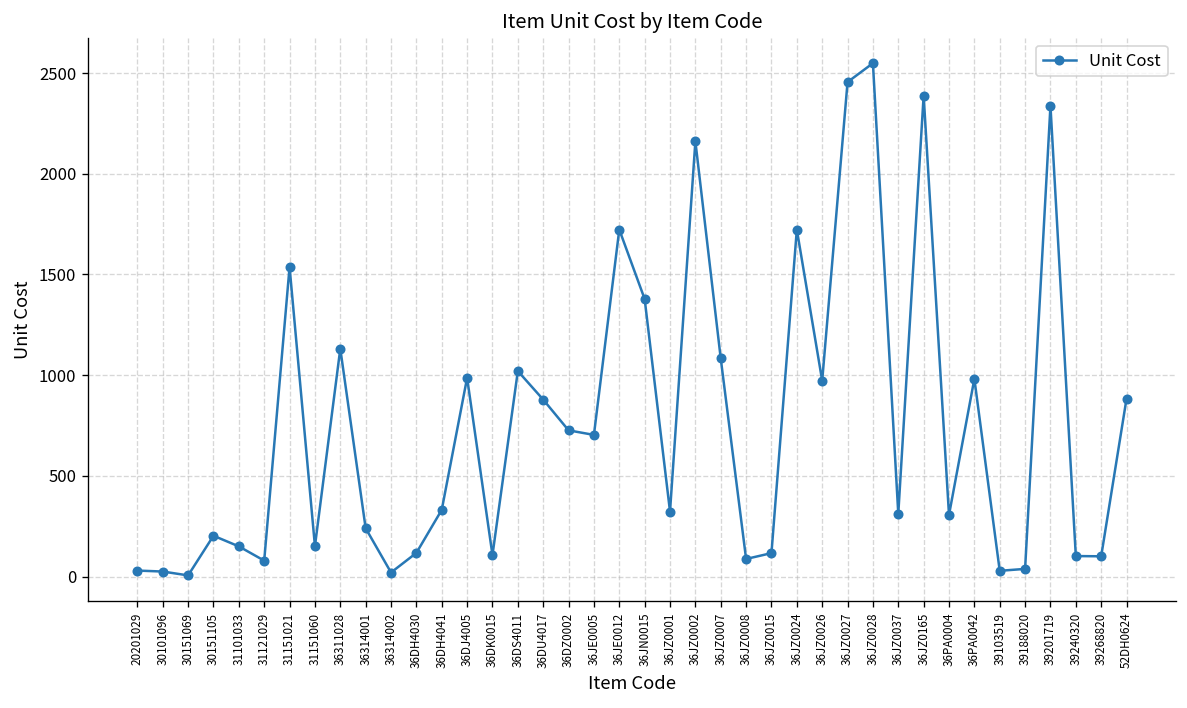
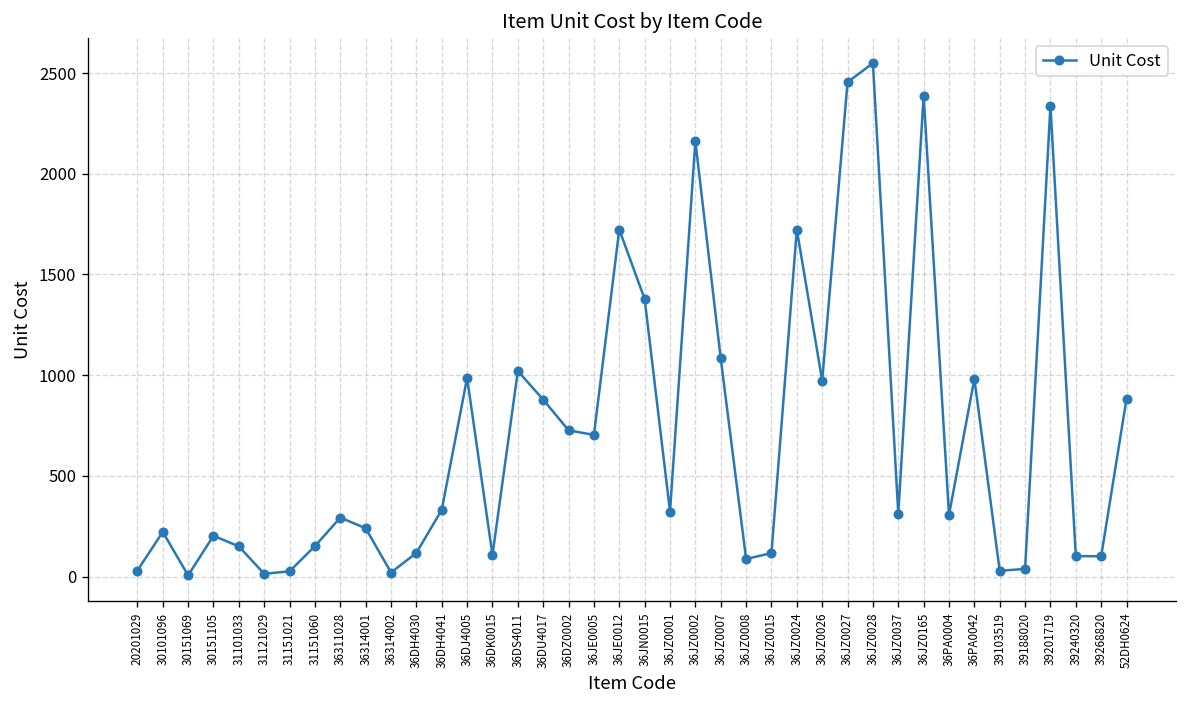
30101096: 30 -> 220
31121029: 80 -> 10
31151021: 1540 -> 30
36311028: 1130 -> 290
